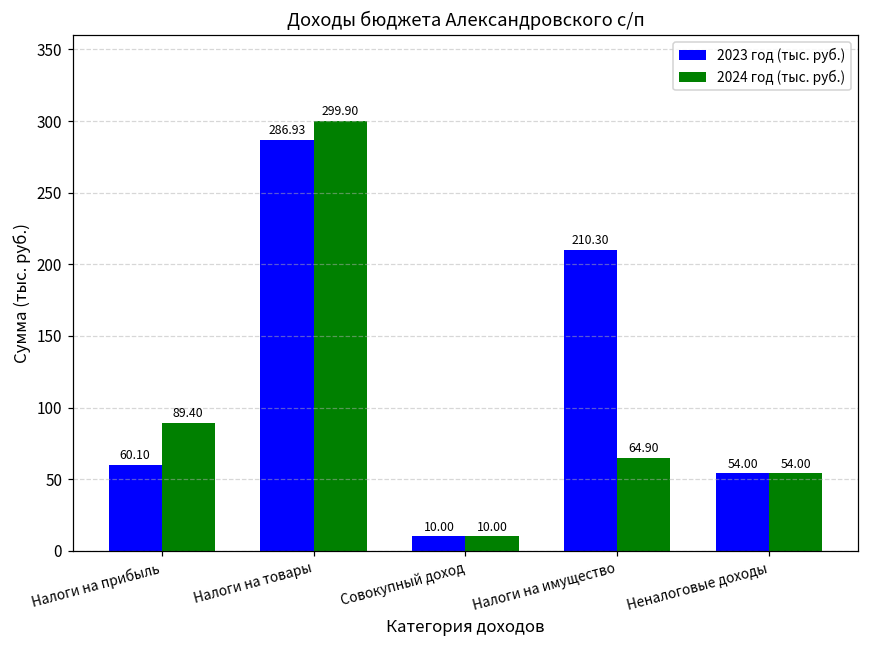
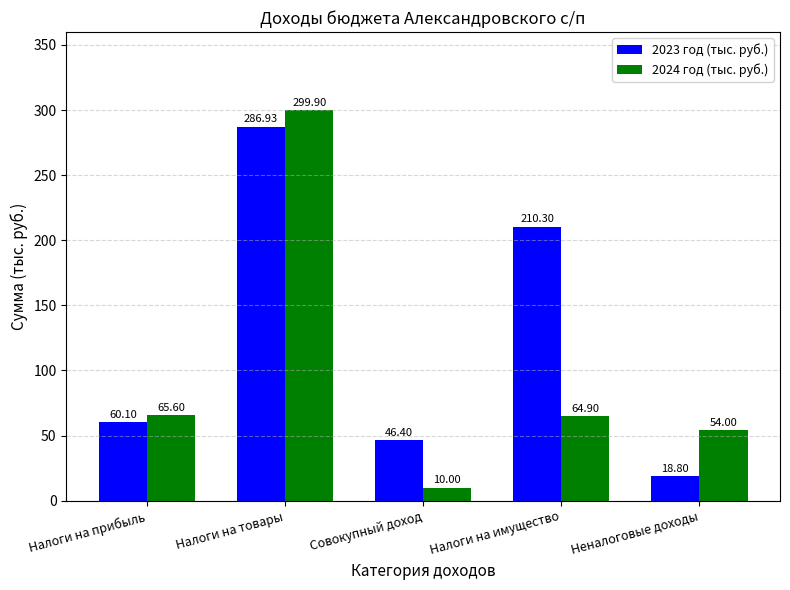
2024 год (тыс. руб.), Налоги на прибыль: 89.40 -> 65.60
2023 год (тыс. руб.), Совокупный доход: 10.00 -> 46.40
2023 год (тыс. руб.), Неналоговые доходы: 54.00 -> 18.80
